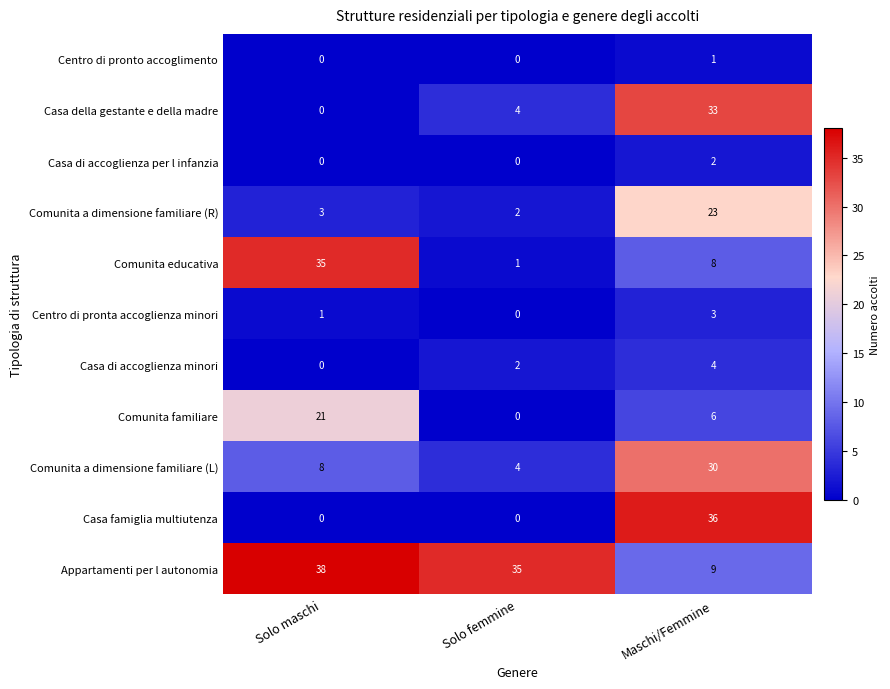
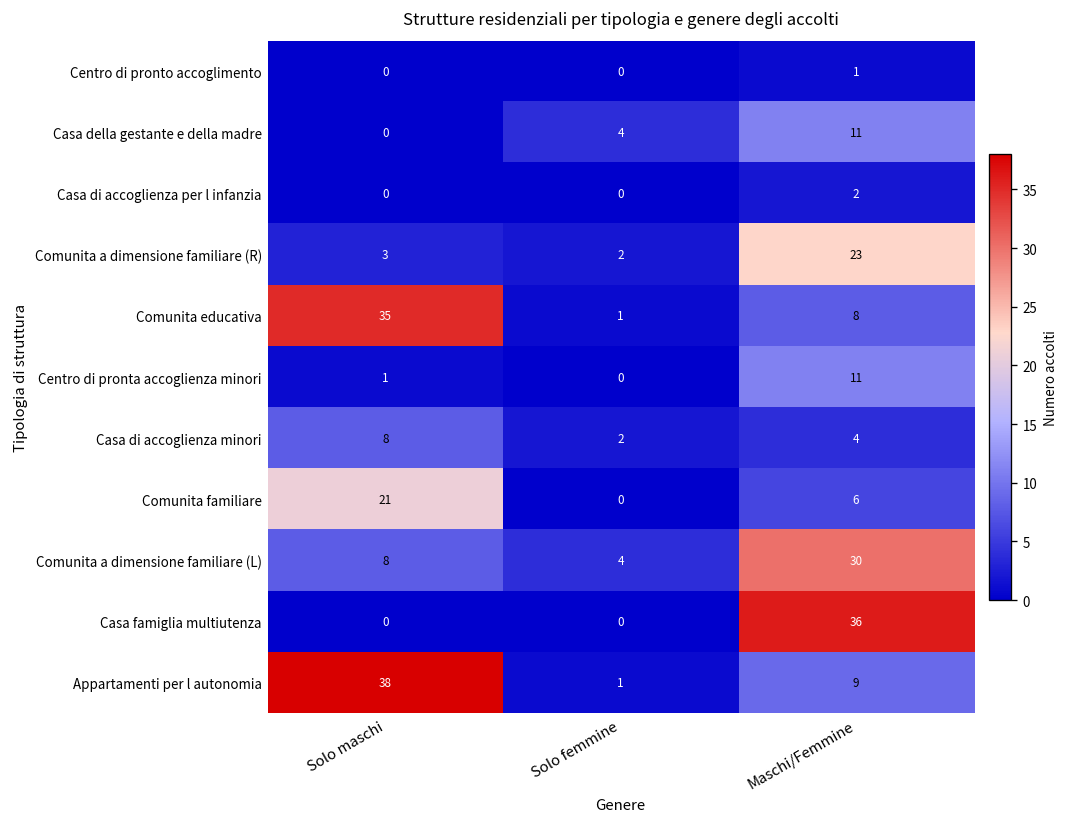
Casa della gestante e della madre, Maschi/Femmine: 33 -> 11
Centro di pronta accoglienza minori, Maschi/Femmine: 3 -> 11
Casa di accoglienza minori, Solo maschi: 0 -> 8
Appartamenti per l autonomia, Solo femmine: 35 -> 1
